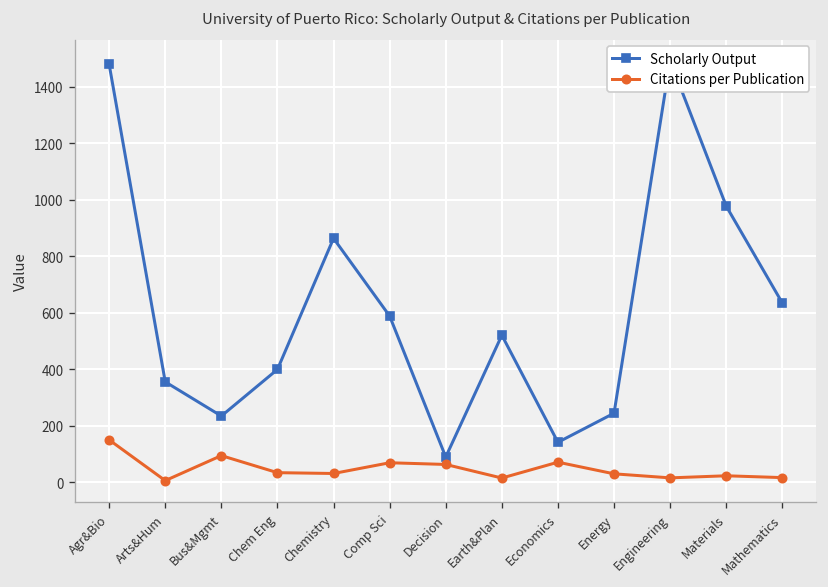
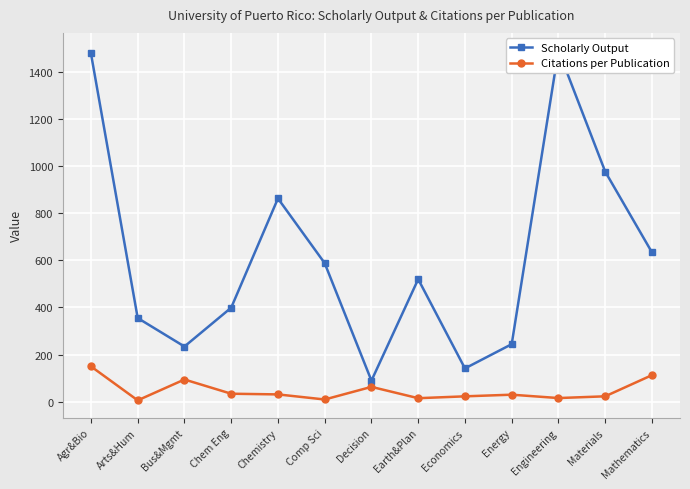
Citations per Publication, Comp Sci: 70 -> 10
Citations per Publication, Economics: 70 -> 20
Citations per Publication, Mathematics: 20 -> 110
